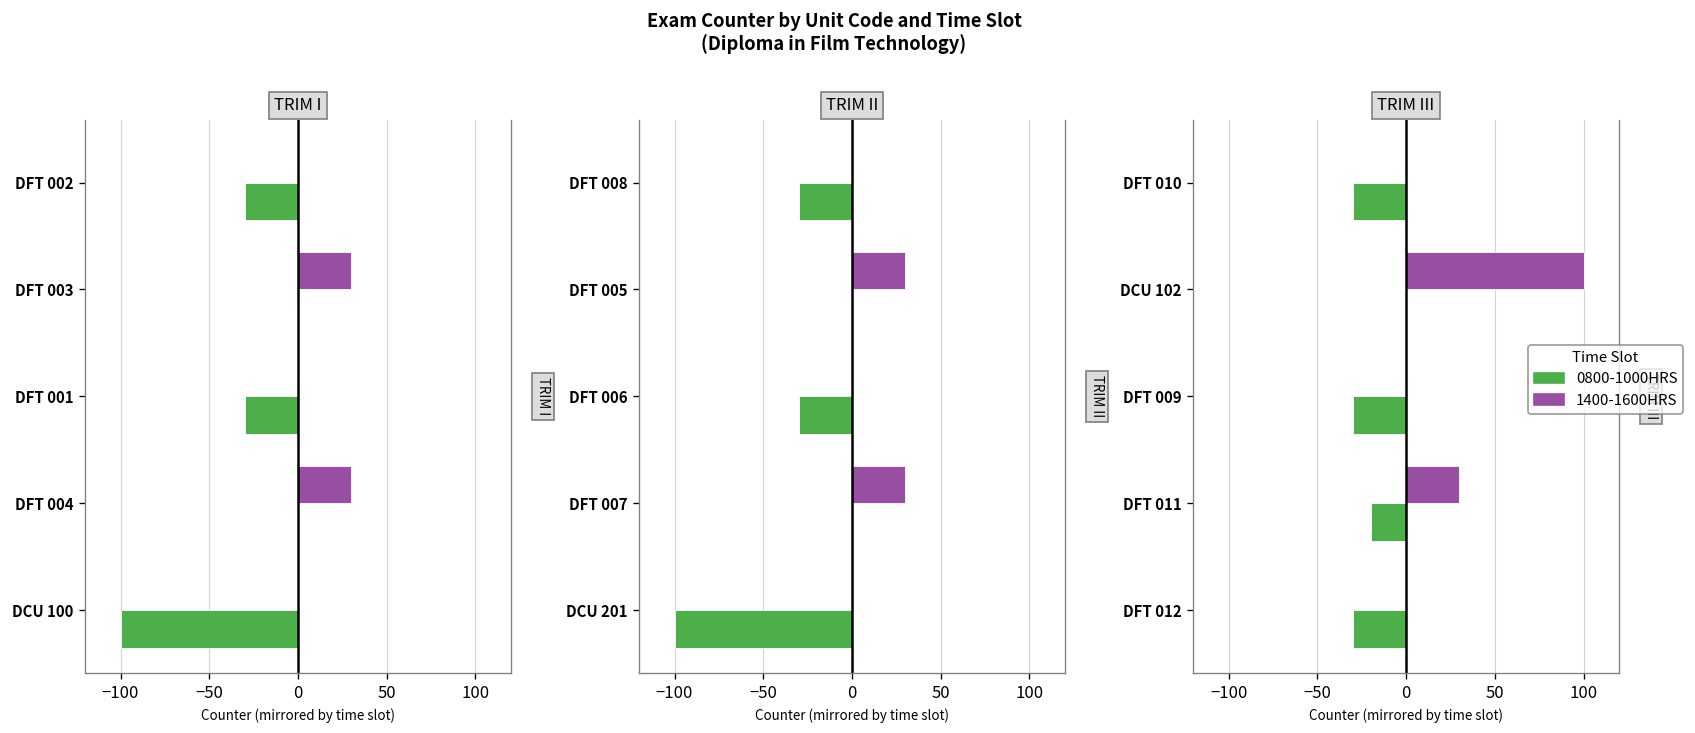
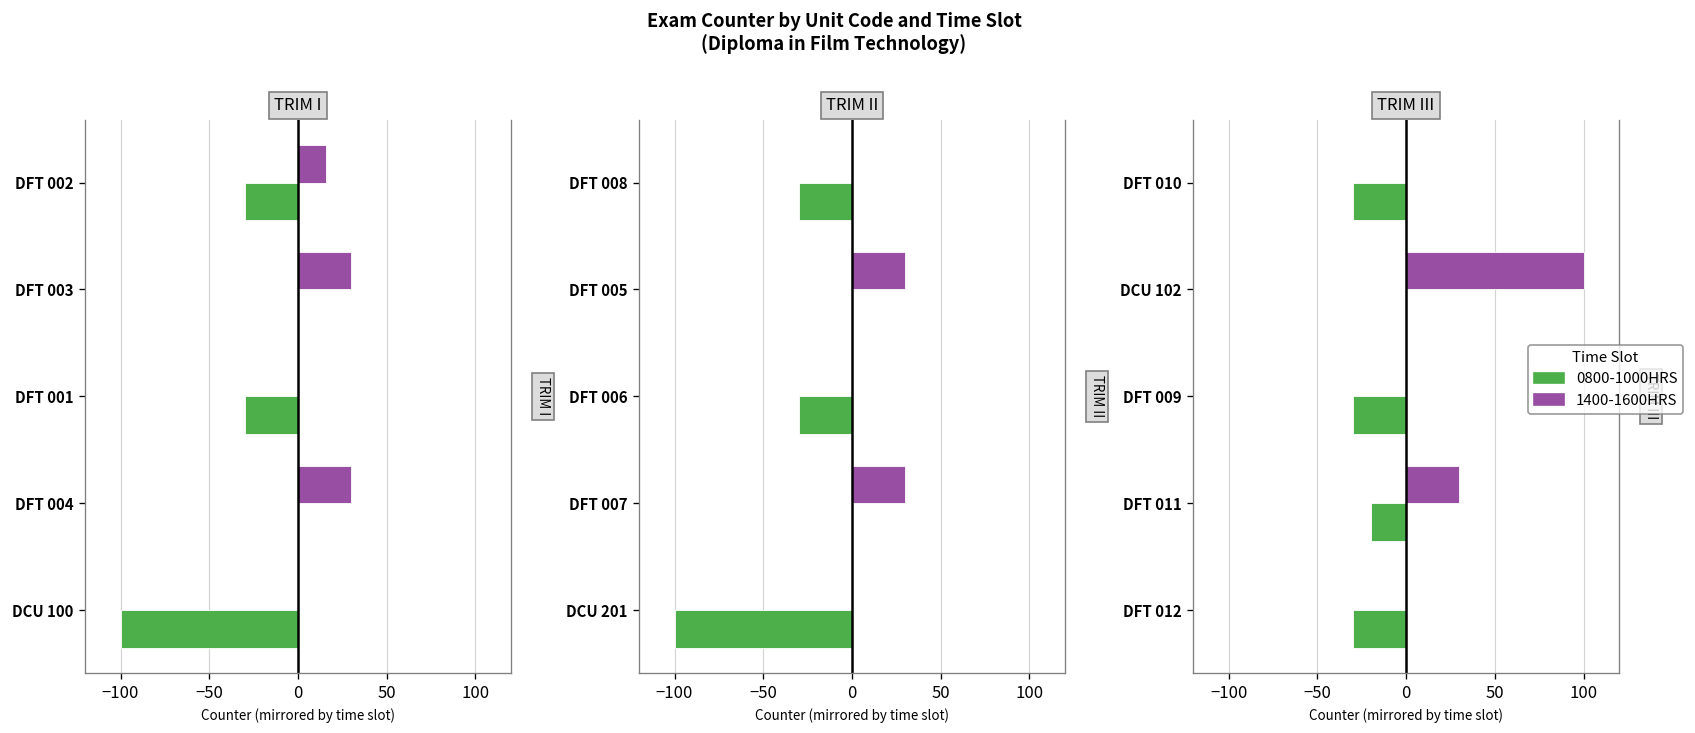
TRIM I, 1400-1600HRS, DFT 002: 0 -> 16
